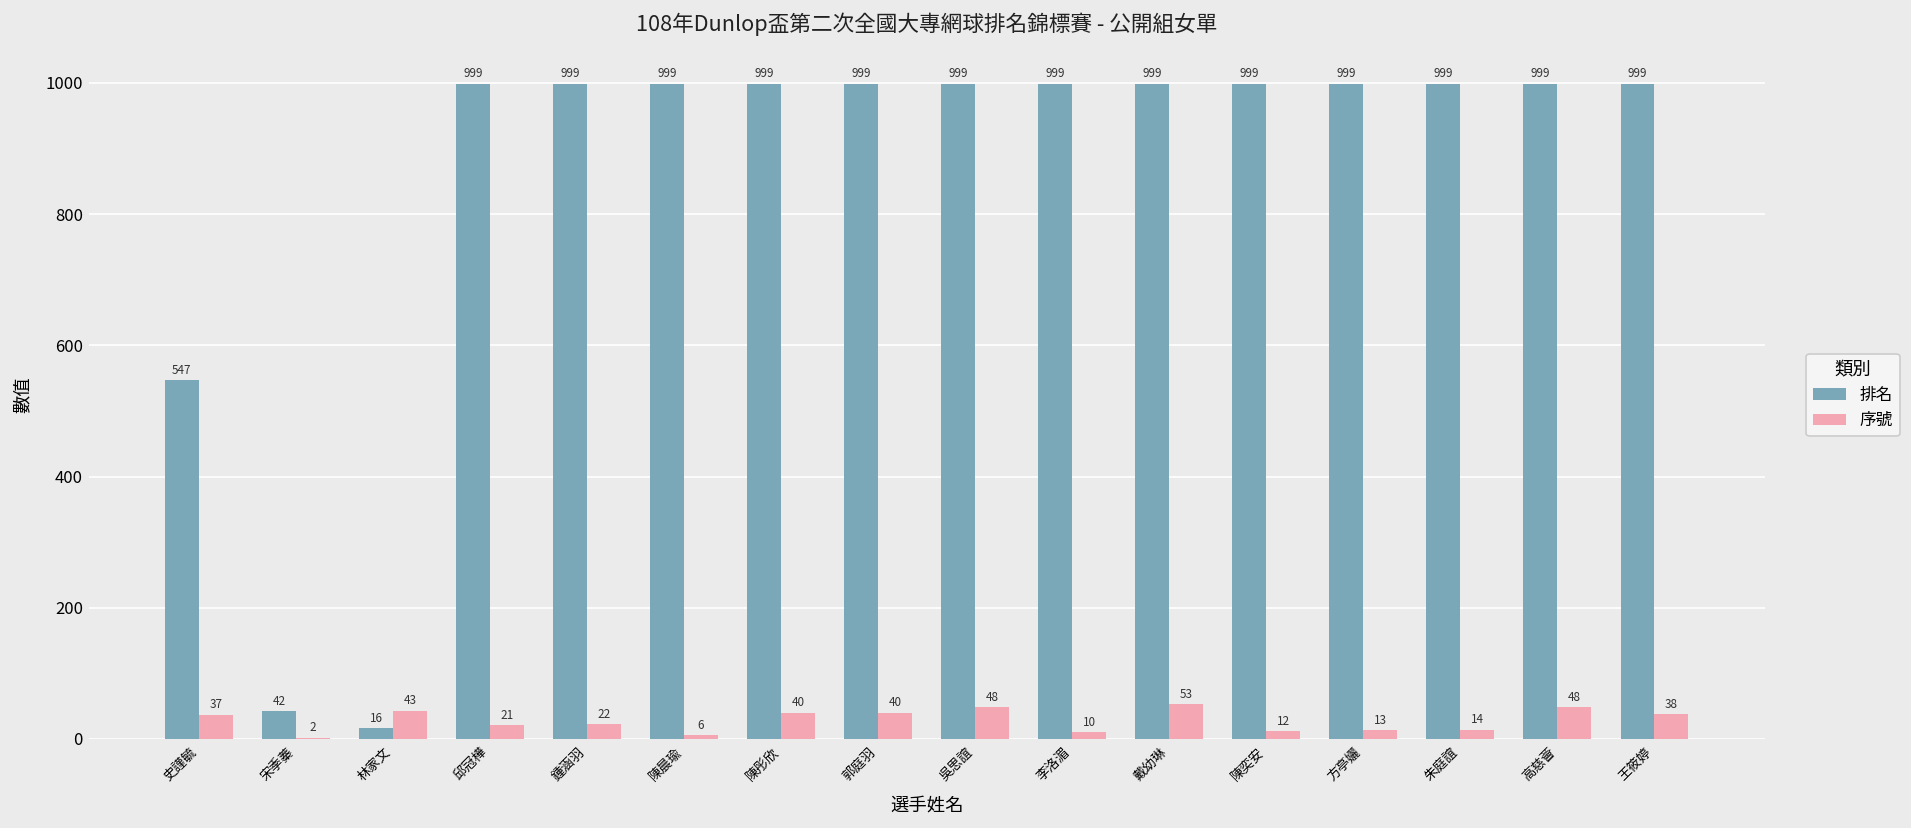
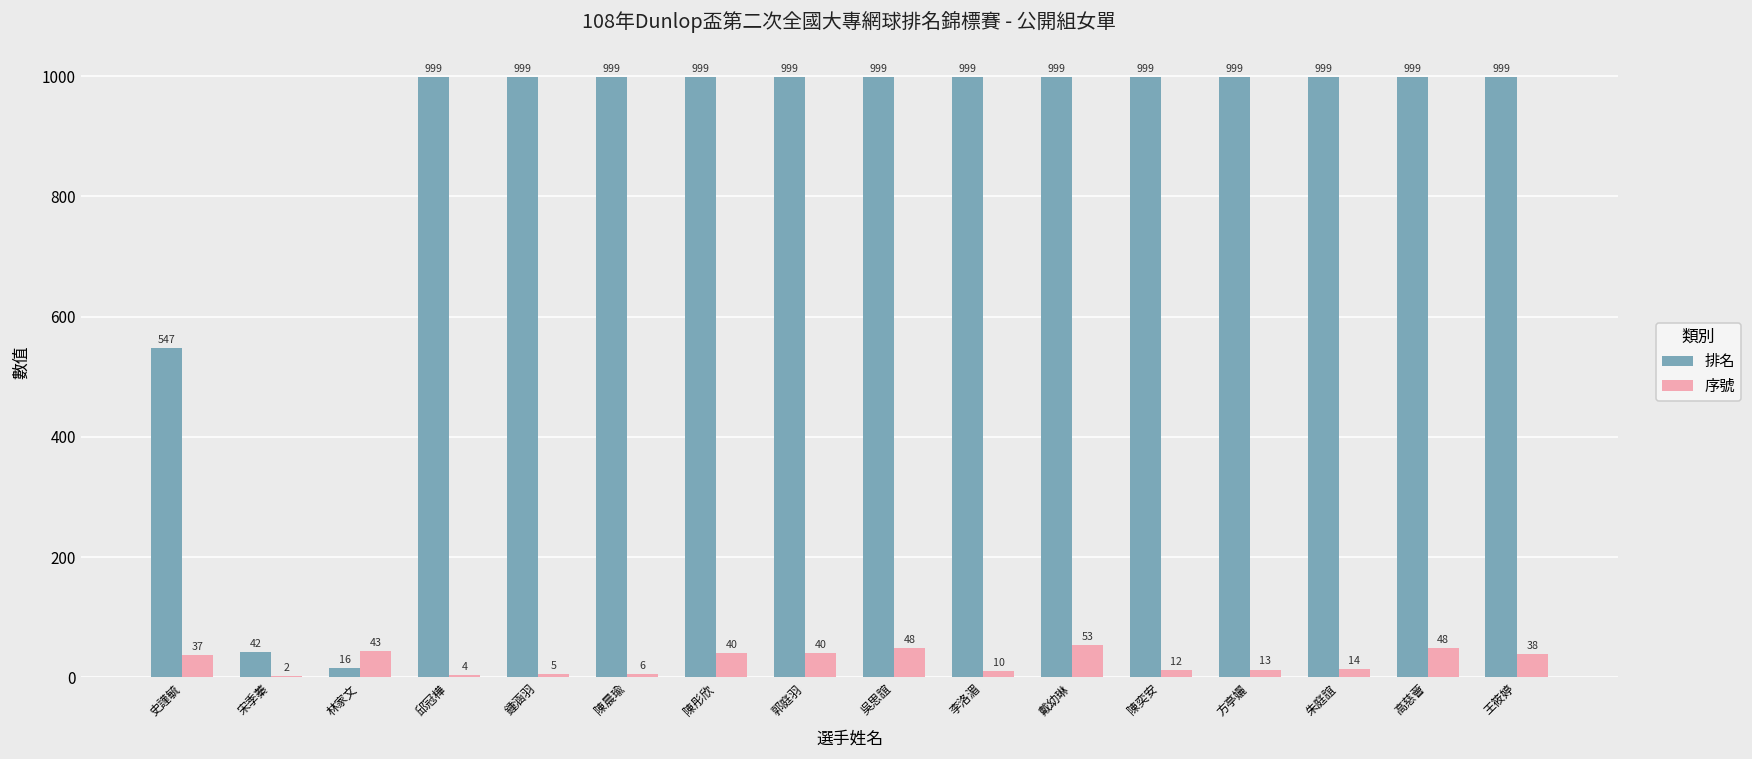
序號, 邱冠樺: 21 -> 4
序號, 鍾涵羽: 22 -> 5
